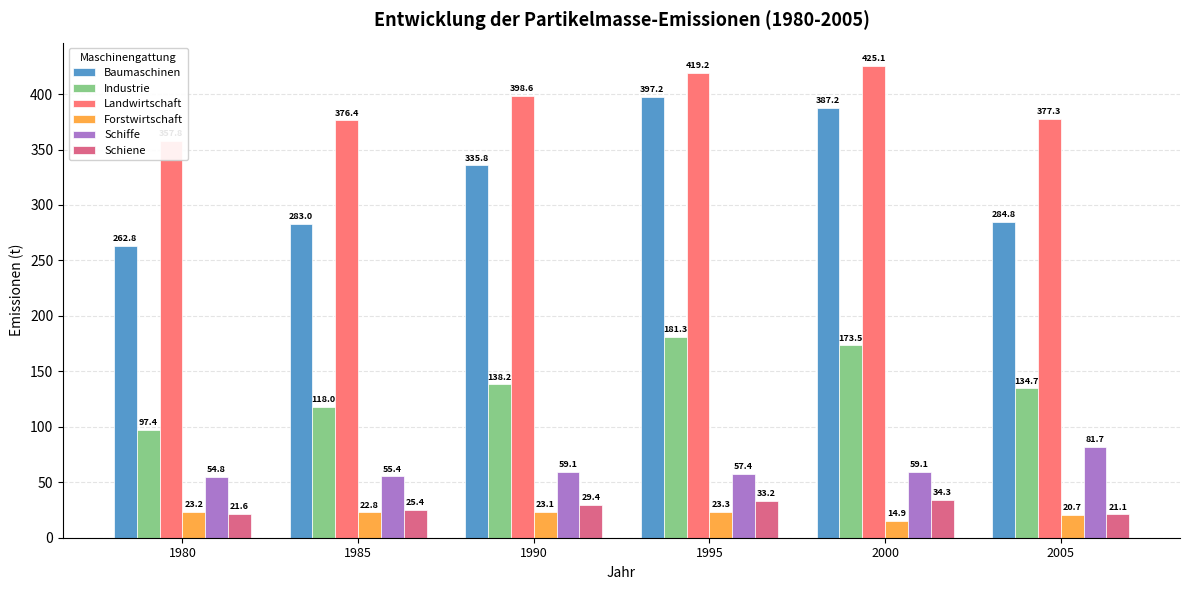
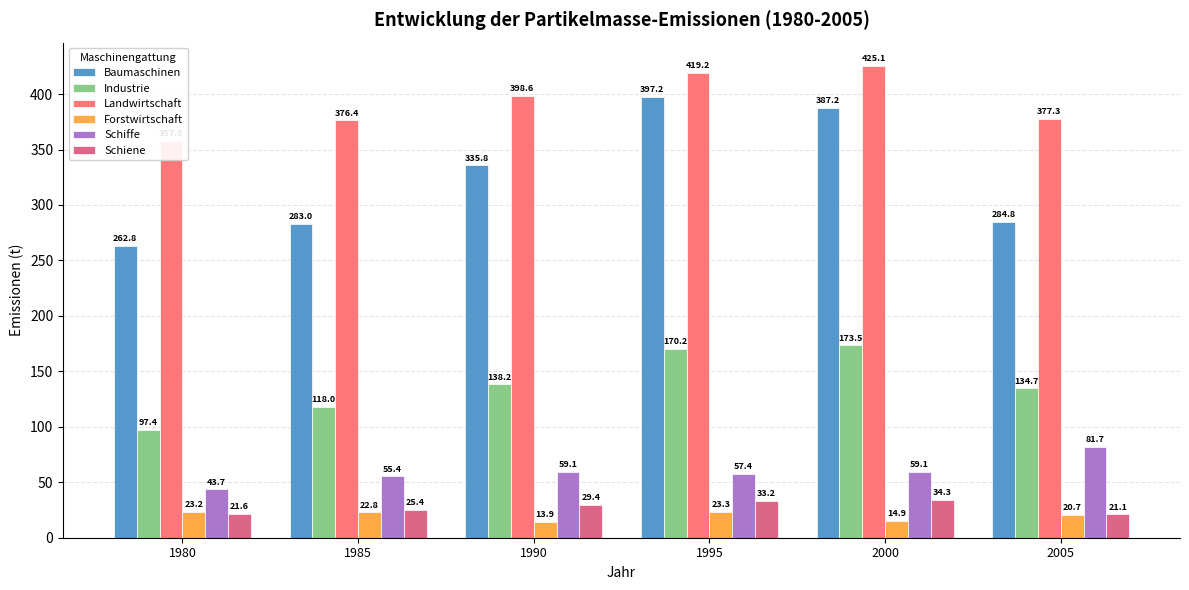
Schiffe, 1980: 54.8 -> 43.7
Forstwirtschaft, 1990: 23.1 -> 13.9
Industrie, 1995: 181.3 -> 170.2
